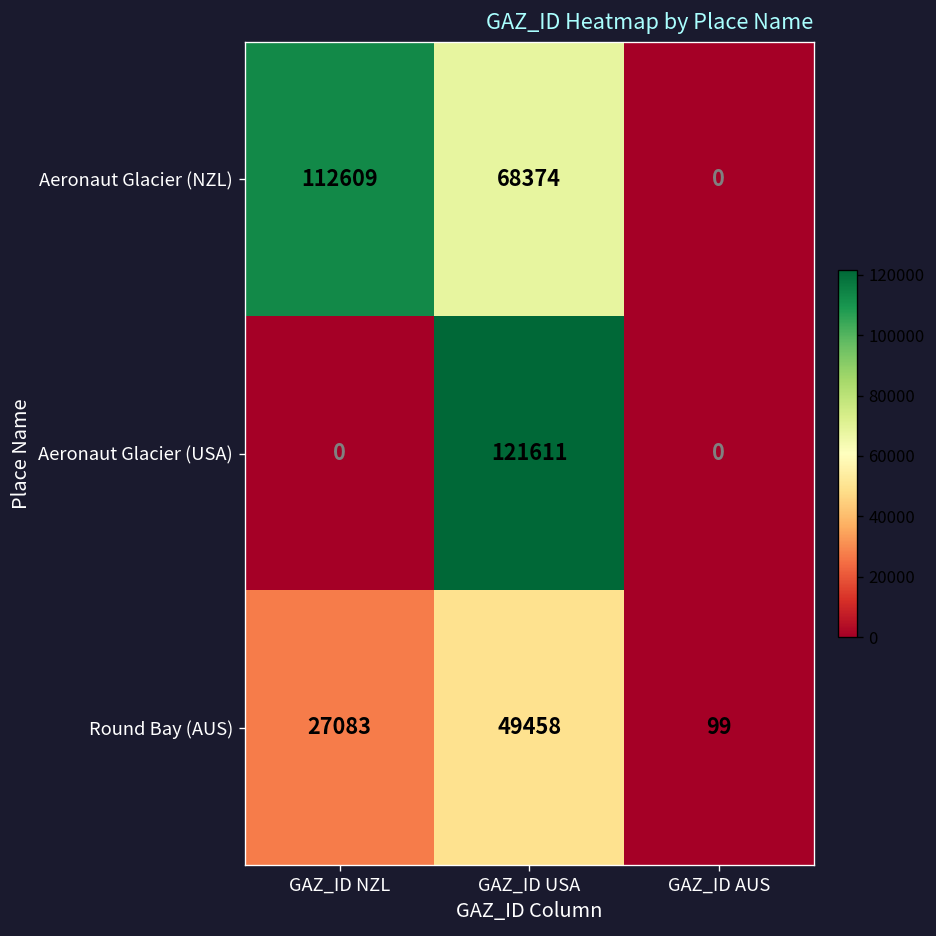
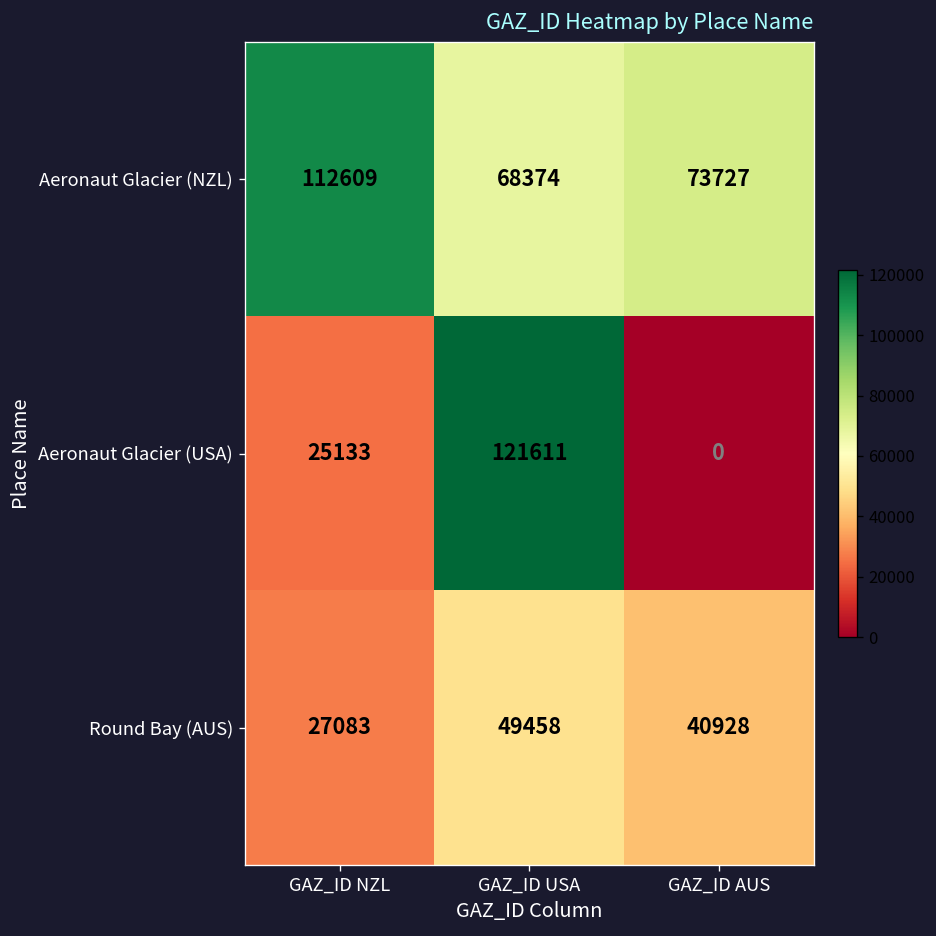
Aeronaut Glacier (NZL), GAZ_ID AUS: 0 -> 73727
Aeronaut Glacier (USA), GAZ_ID NZL: 0 -> 25133
Round Bay (AUS), GAZ_ID AUS: 99 -> 40928
